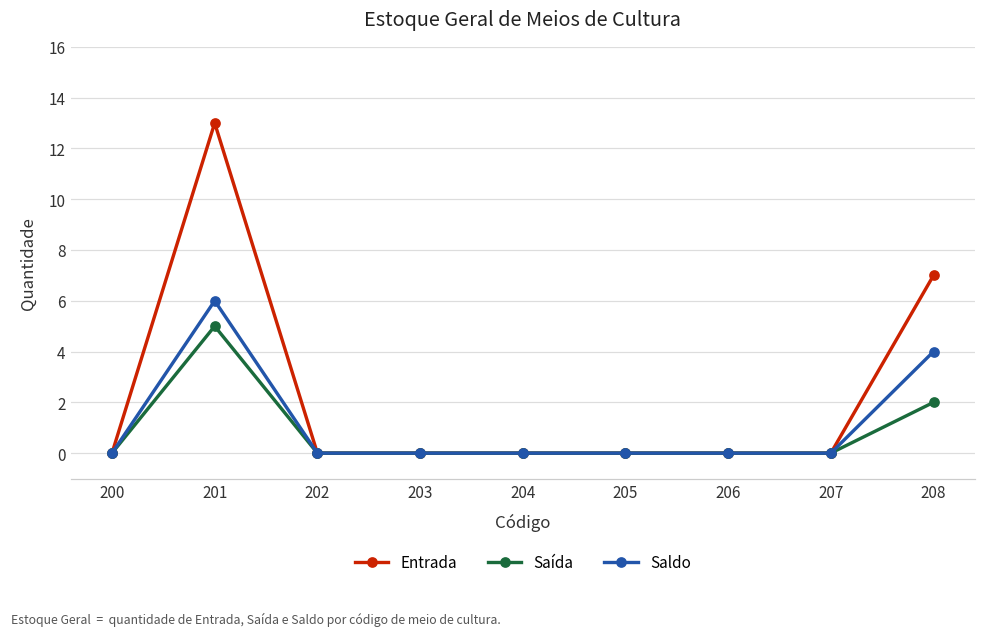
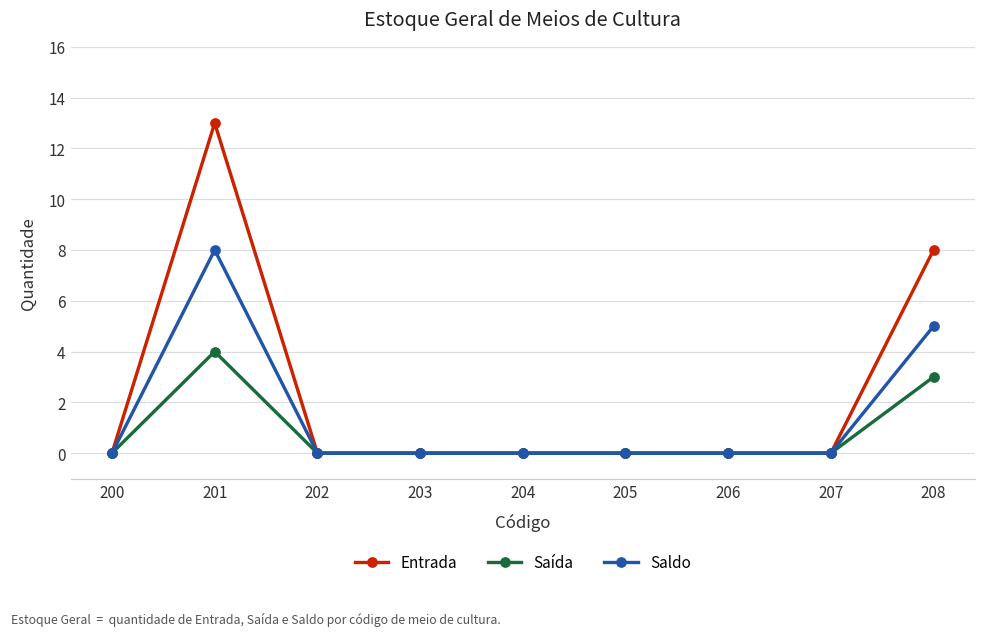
Saída, 201: 5 -> 4
Saldo, 201: 6 -> 8
Entrada, 208: 7 -> 8
Saída, 208: 2 -> 3
Saldo, 208: 4 -> 5
